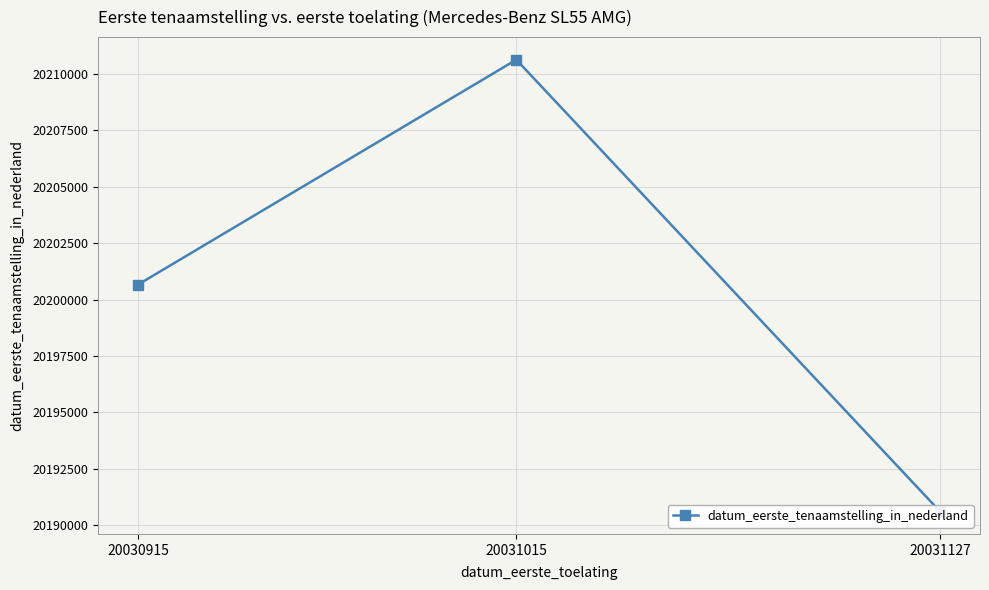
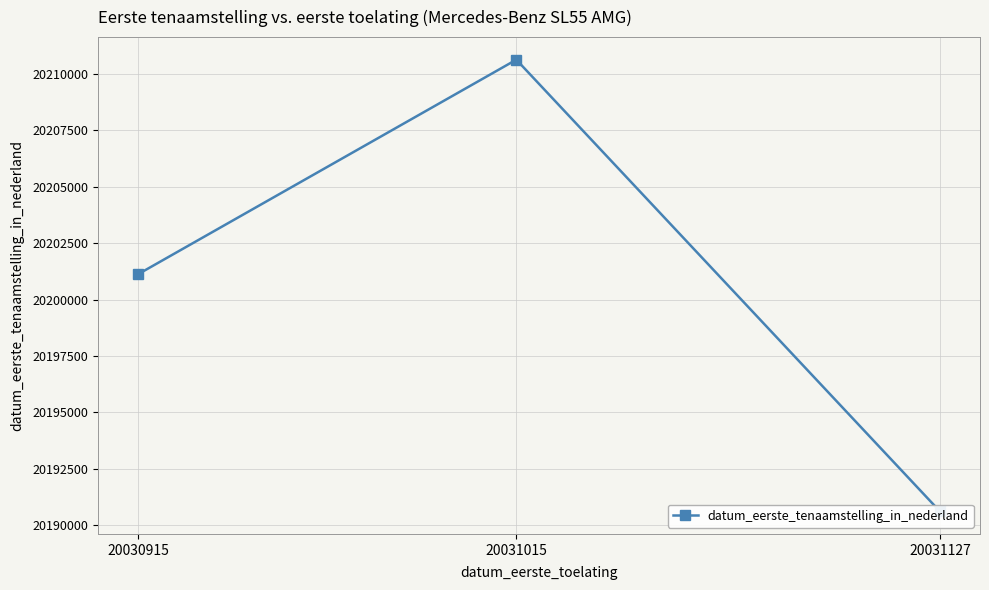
20030915: 20200700 -> 20201100
